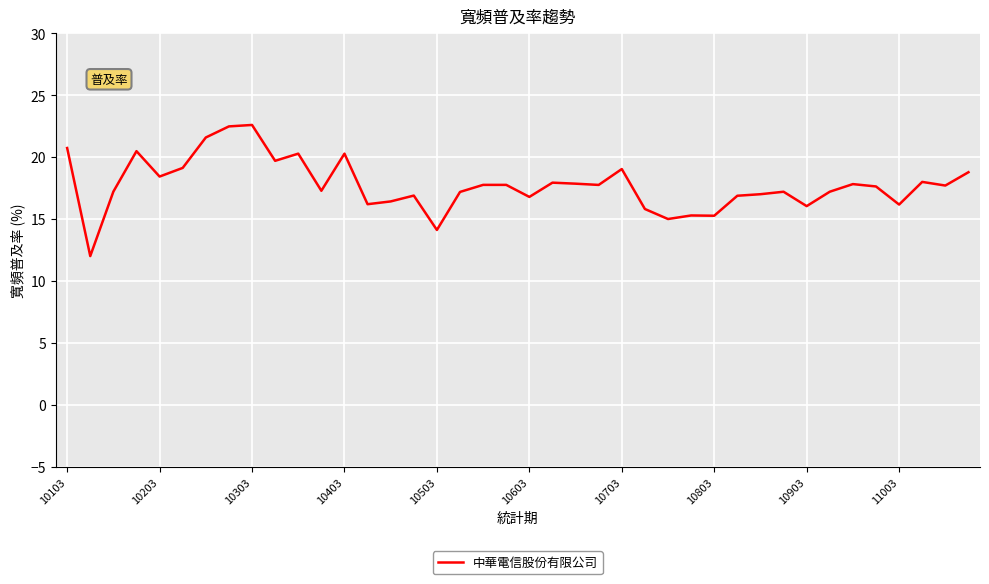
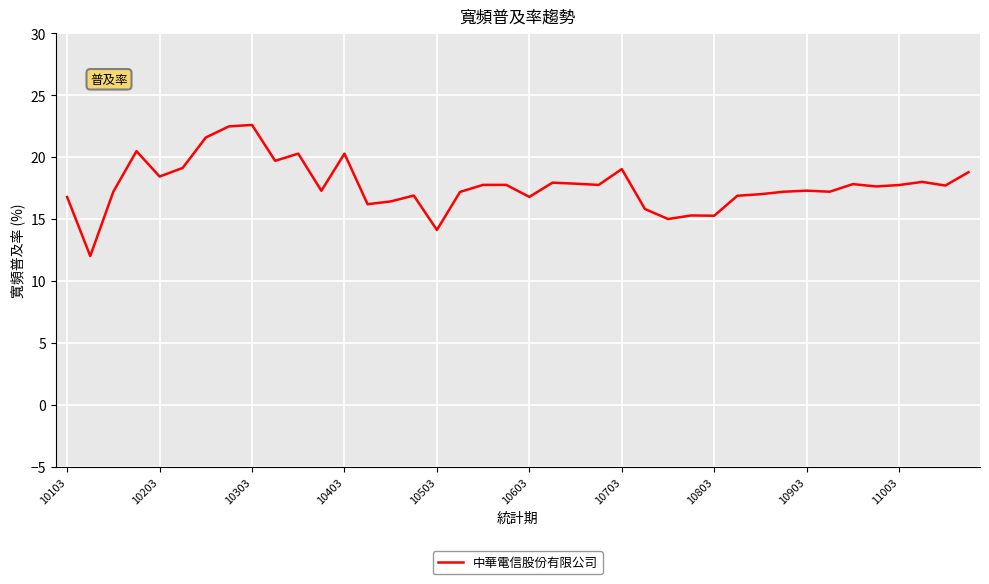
10103: 20.7 -> 16.8
10903: 16.0 -> 17.3
11003: 16.2 -> 17.7
